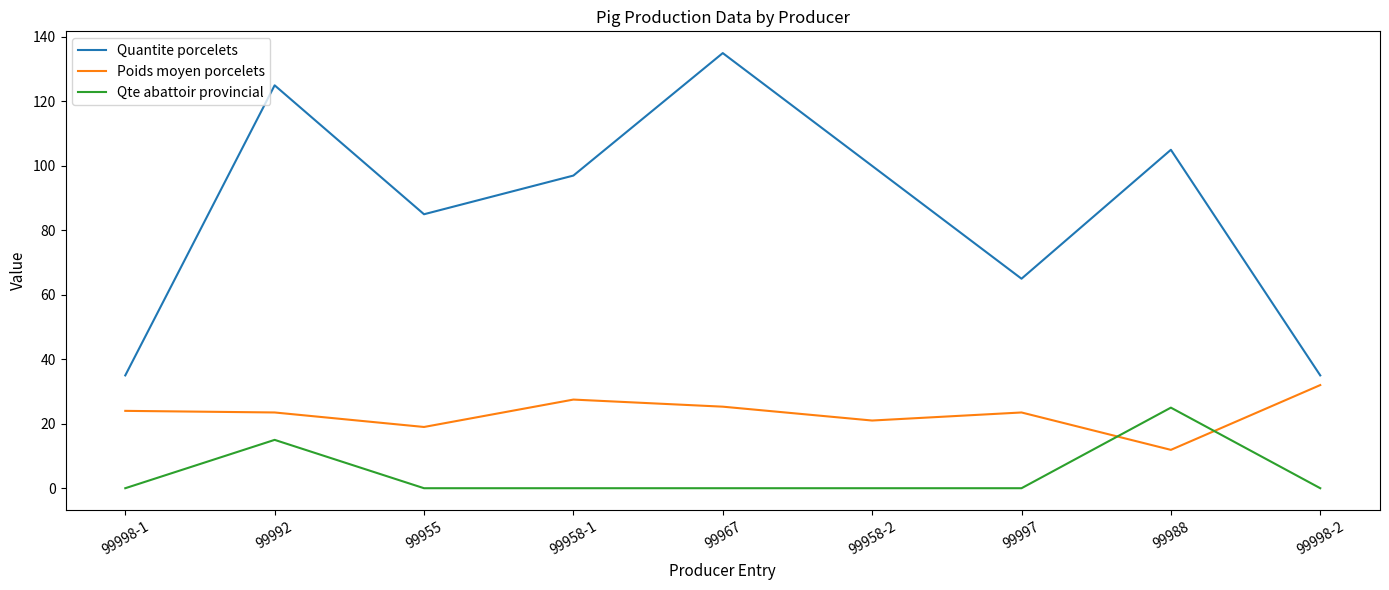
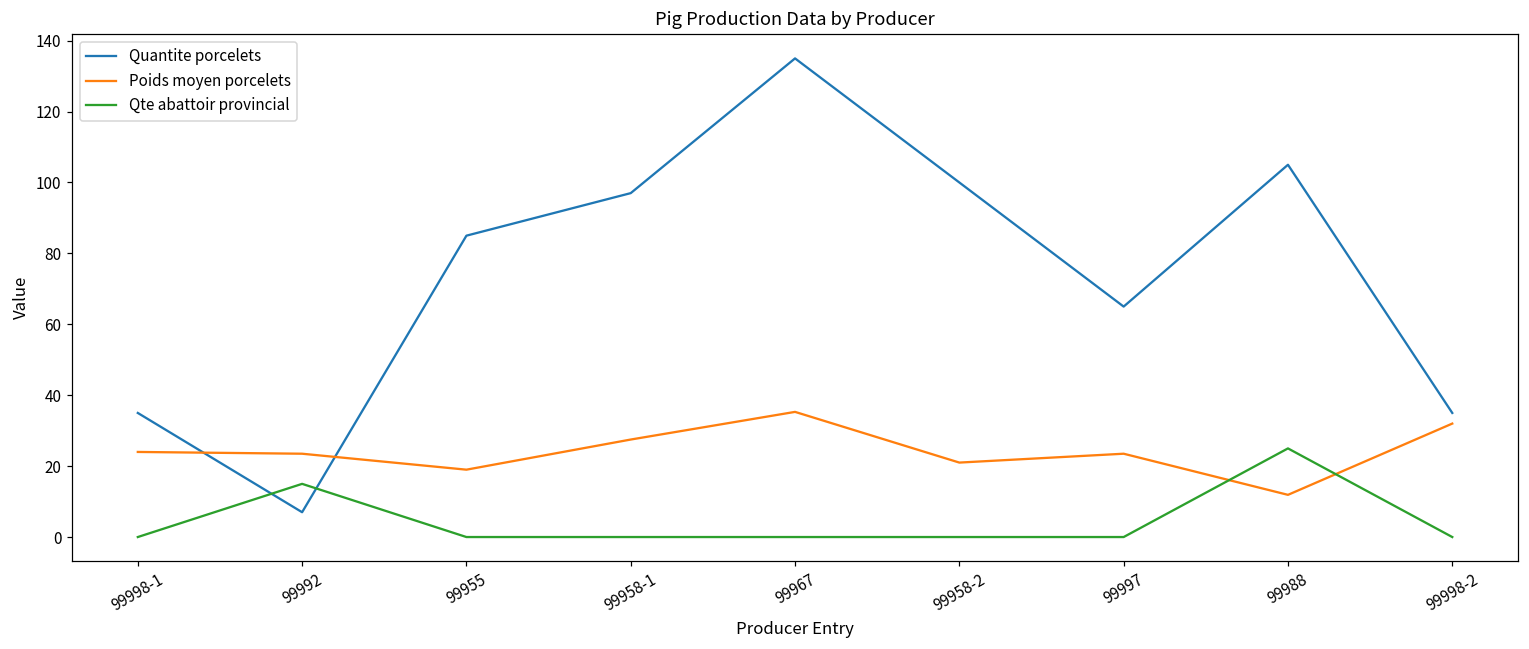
Quantite porcelets, 99992: 125 -> 7
Poids moyen porcelets, 99967: 25 -> 35
